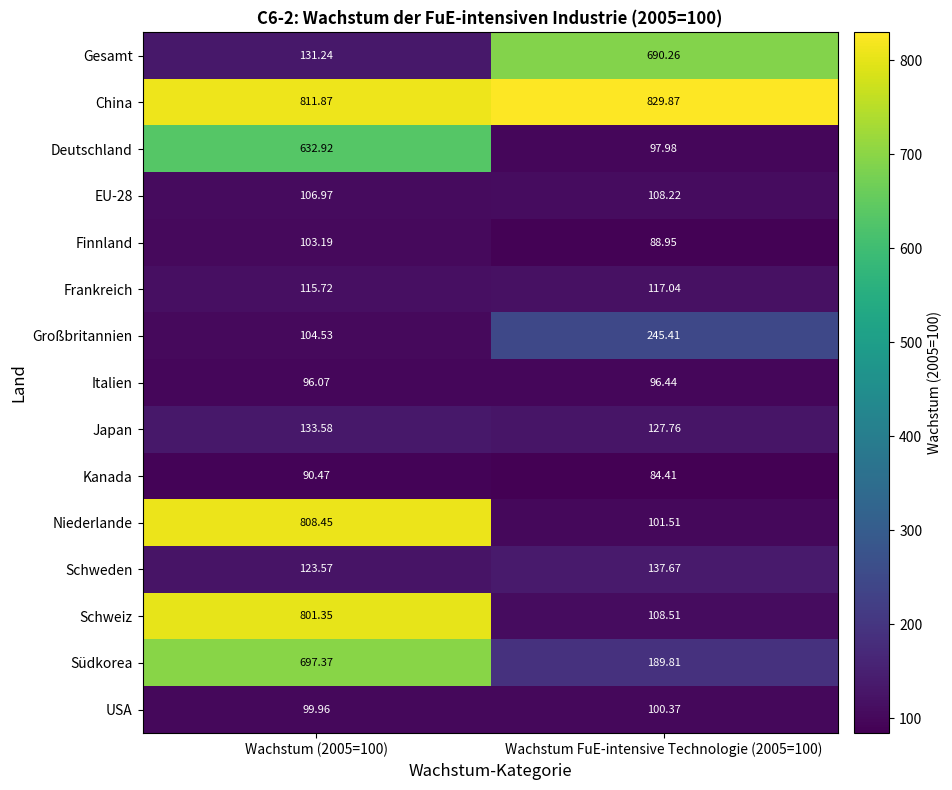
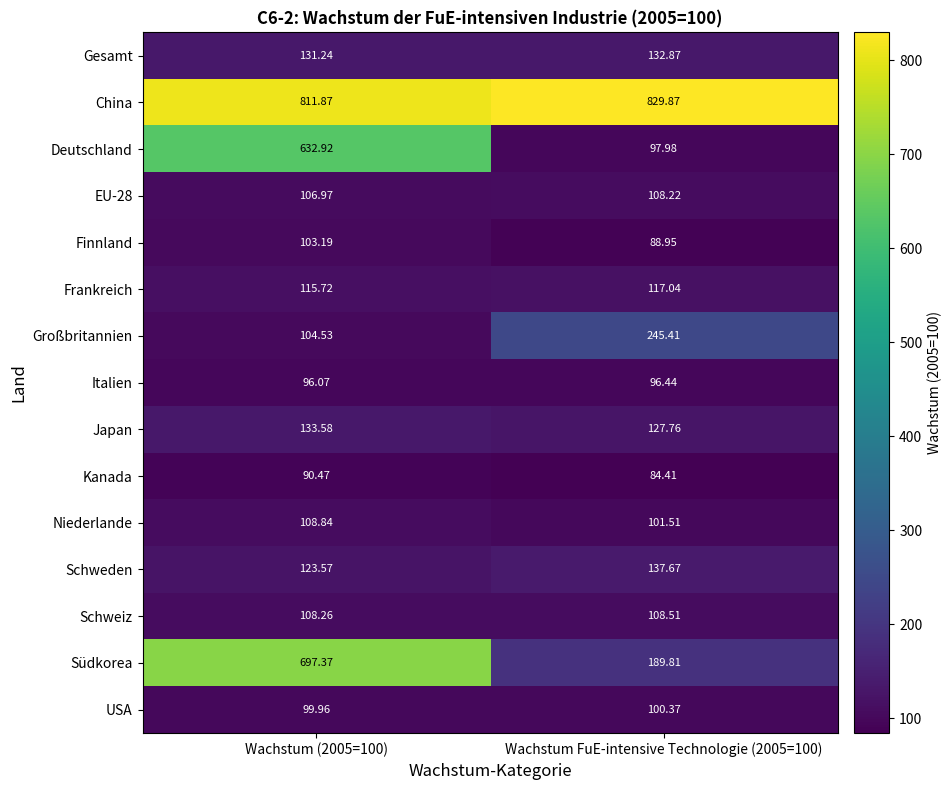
Gesamt, Wachstum FuE-intensive Technologie (2005=100): 690.26 -> 132.87
Niederlande, Wachstum (2005=100): 808.45 -> 108.84
Schweiz, Wachstum (2005=100): 801.35 -> 108.26
